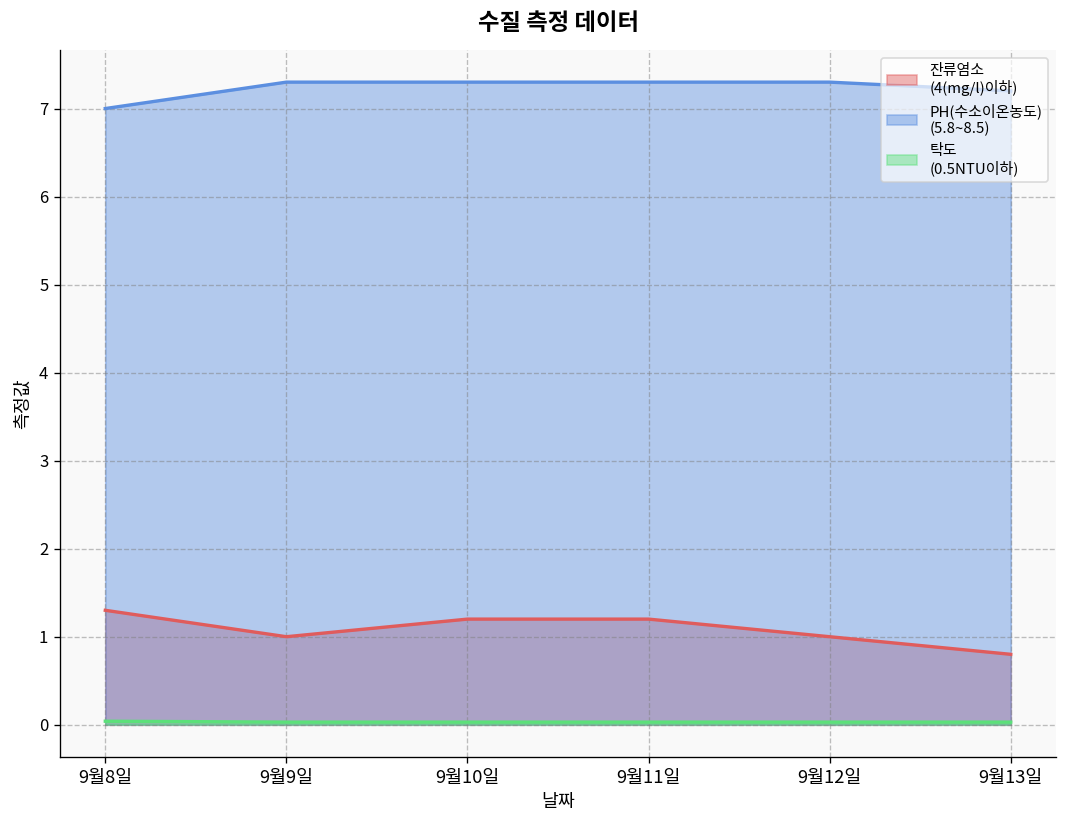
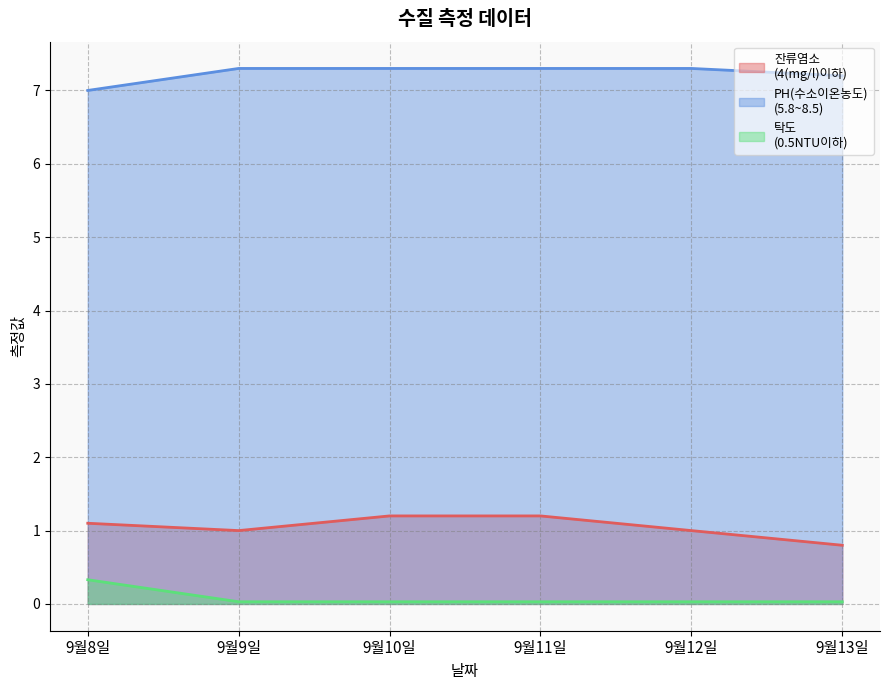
잔류염소 (4(mg/l)이하), 9월8일: 1.3 -> 1.1
탁도 (0.5NTU이하), 9월8일: 0.0 -> 0.3
